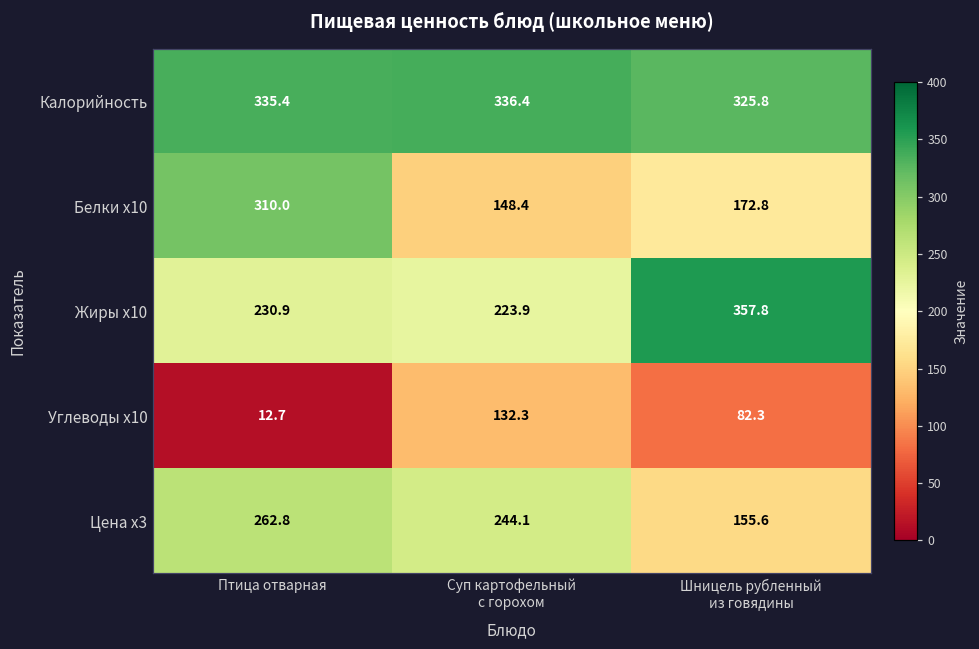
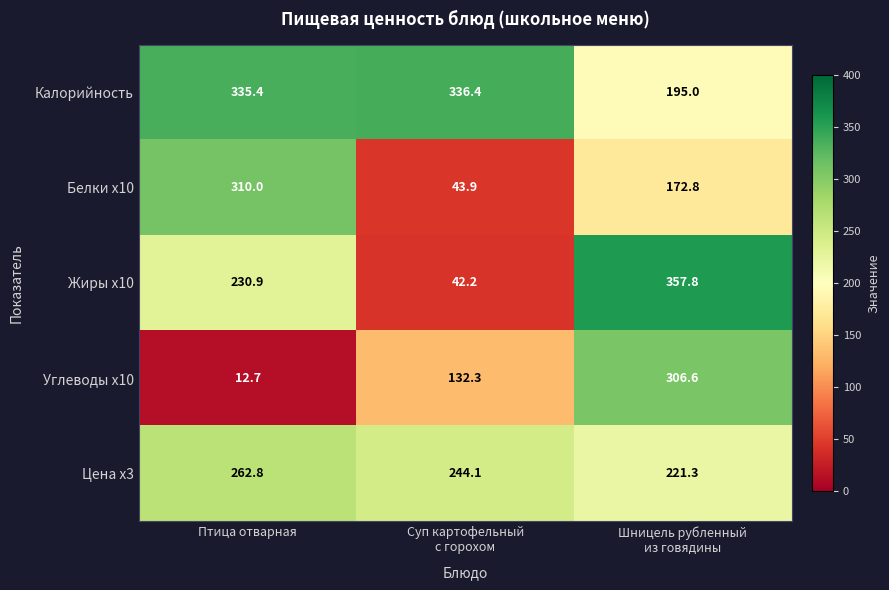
Калорийность, Шницель рубленный из говядины: 325.8 -> 195.0
Белки x10, Суп картофельный с горохом: 148.4 -> 43.9
Жиры x10, Суп картофельный с горохом: 223.9 -> 42.2
Углеводы x10, Шницель рубленный из говядины: 82.3 -> 306.6
Цена x3, Шницель рубленный из говядины: 155.6 -> 221.3
